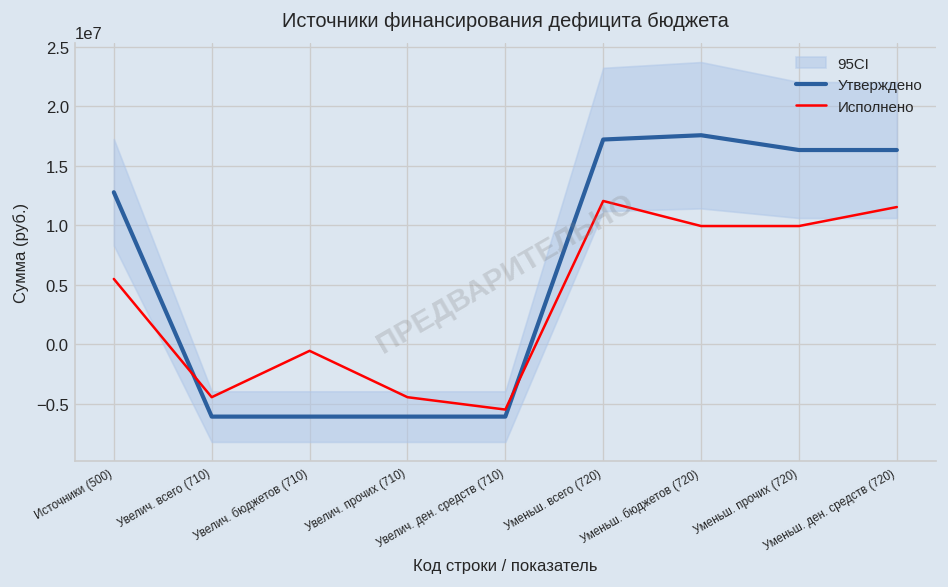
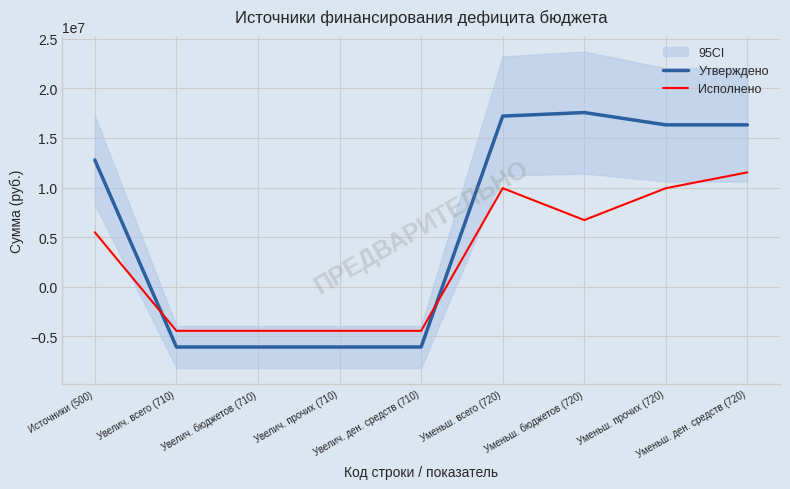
Исполнено, Увелич. бюджетов (710): -1000000 -> -4000000
Исполнено, Увелич. ден. средств (710): -5000000 -> -4000000
Исполнено, Уменьш. всего (720): 12000000 -> 10000000
Исполнено, Уменьш. бюджетов (720): 10000000 -> 7000000
